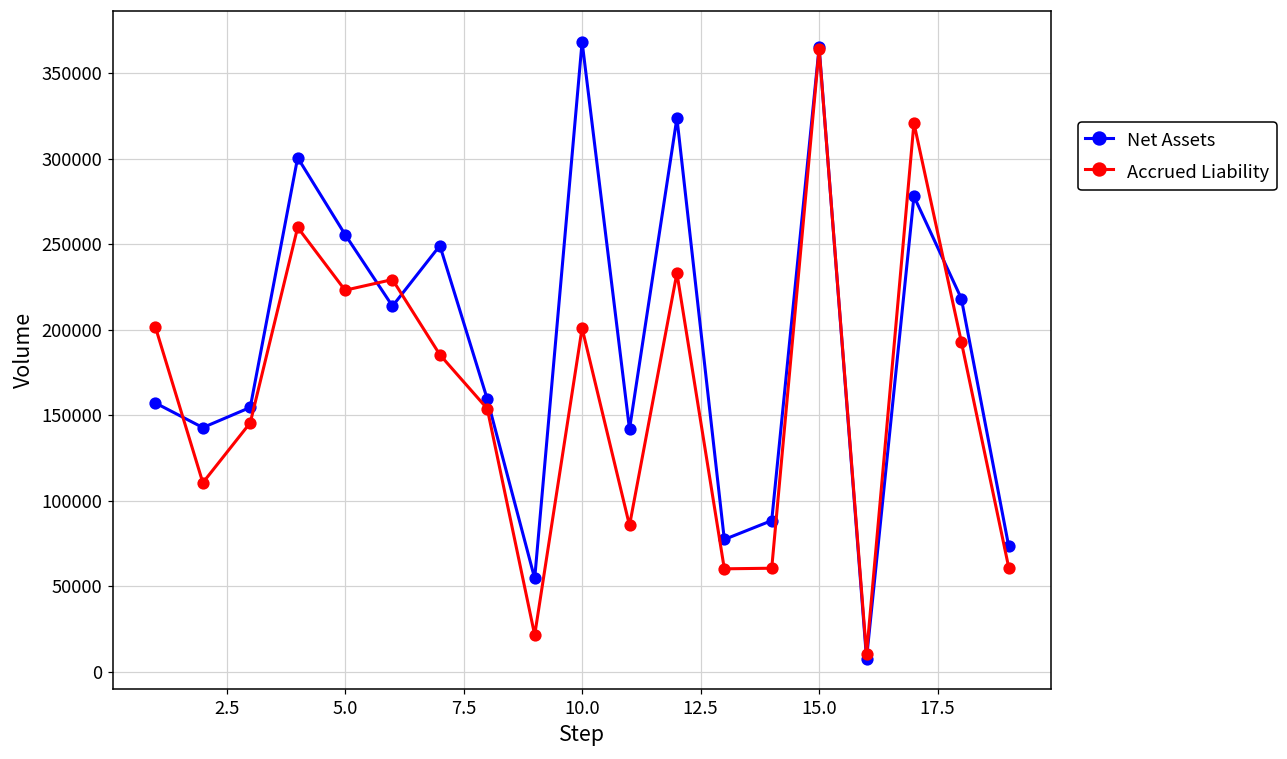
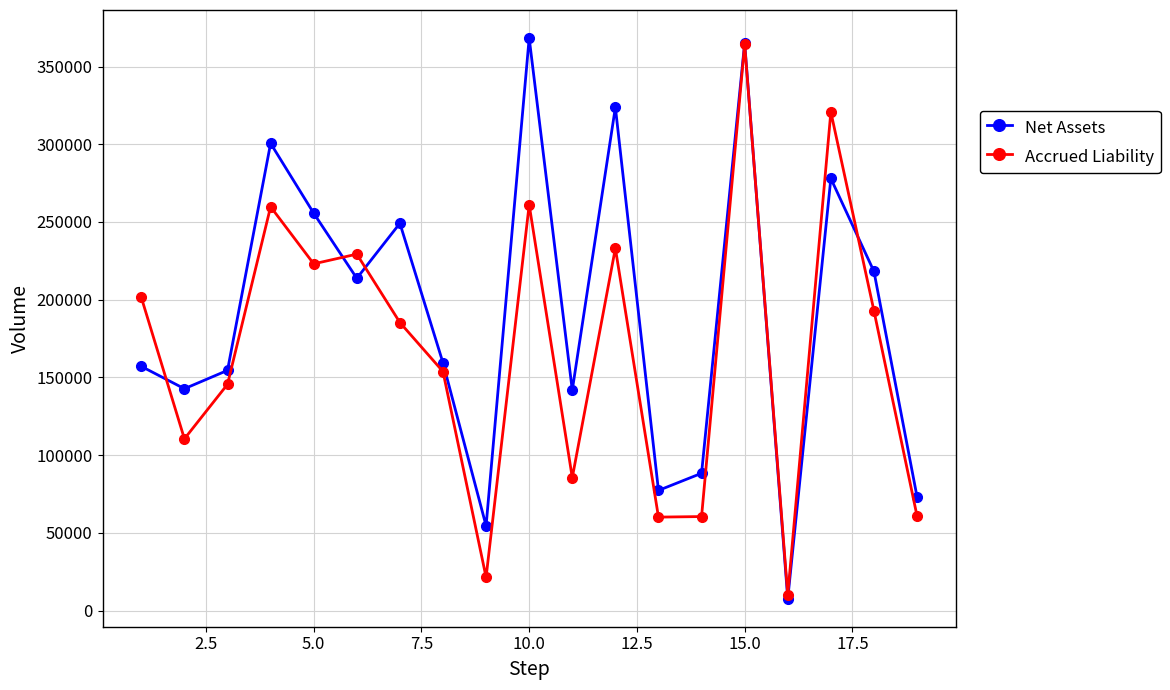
Accrued Liability, 10.0: 201000 -> 261000
